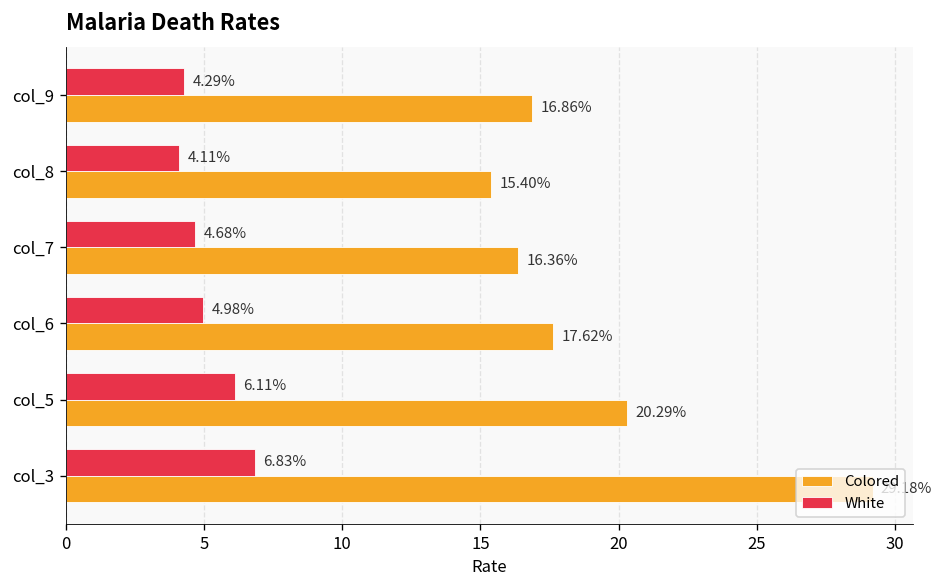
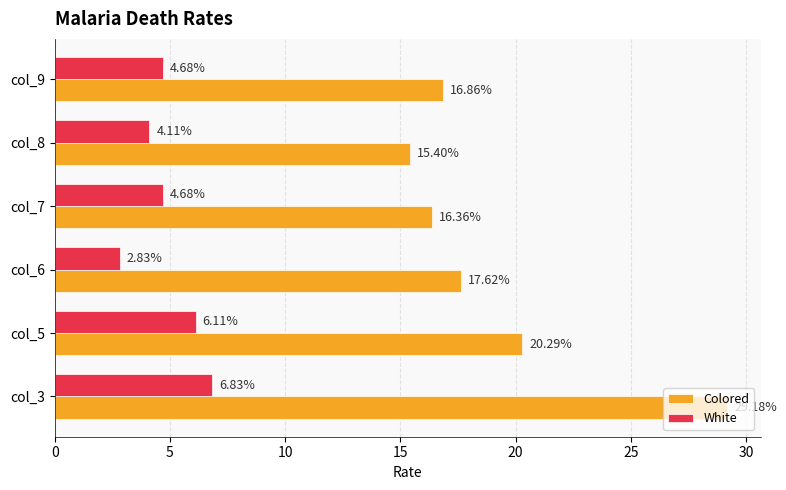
White, col_9: 4.29% -> 4.68%
White, col_6: 4.98% -> 2.83%
